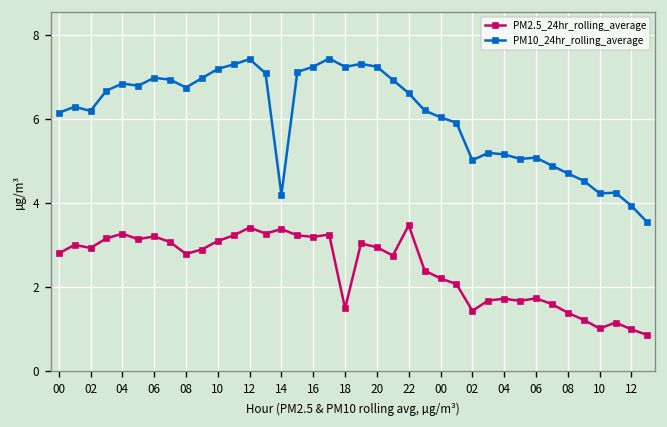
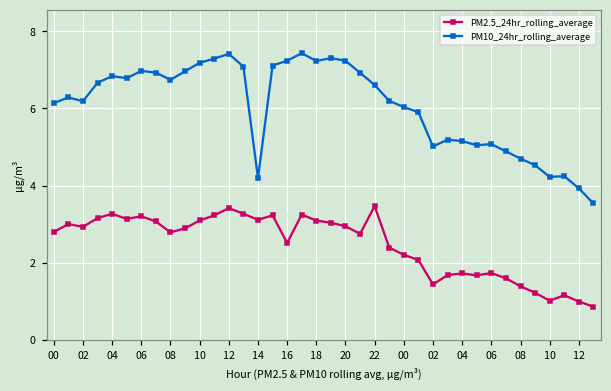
PM2.5_24hr_rolling_average, 14: 3.4 -> 3.1
PM2.5_24hr_rolling_average, 16: 3.2 -> 2.5
PM2.5_24hr_rolling_average, 18: 1.5 -> 3.1
